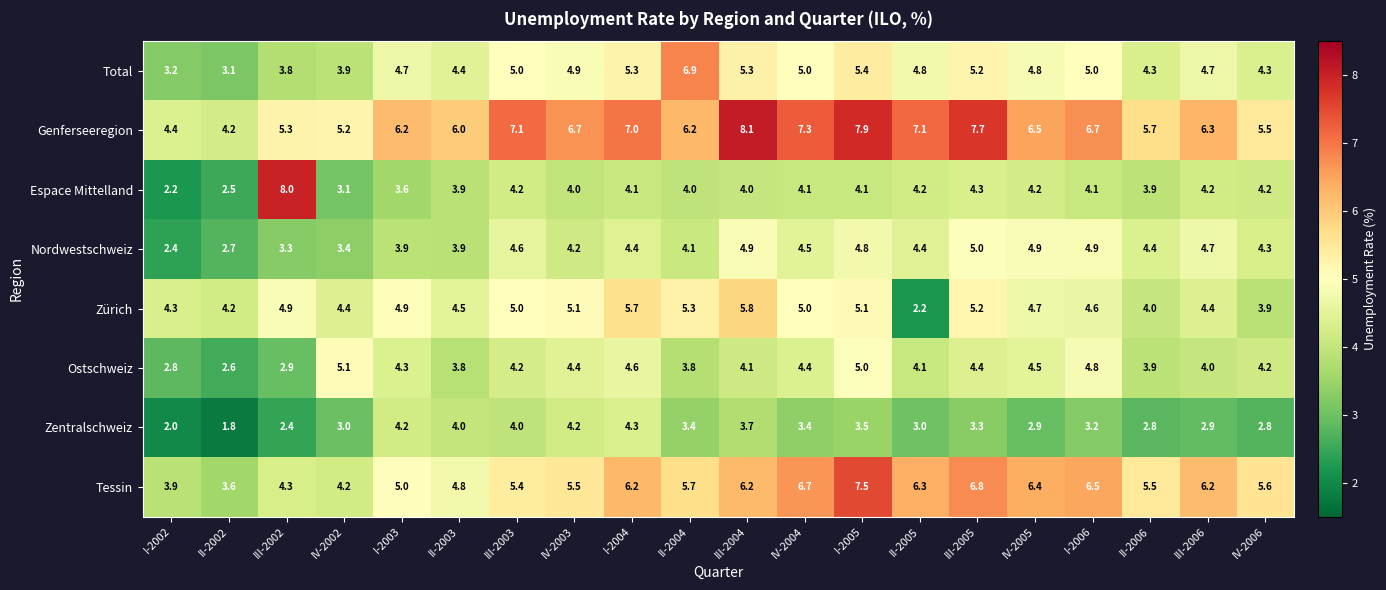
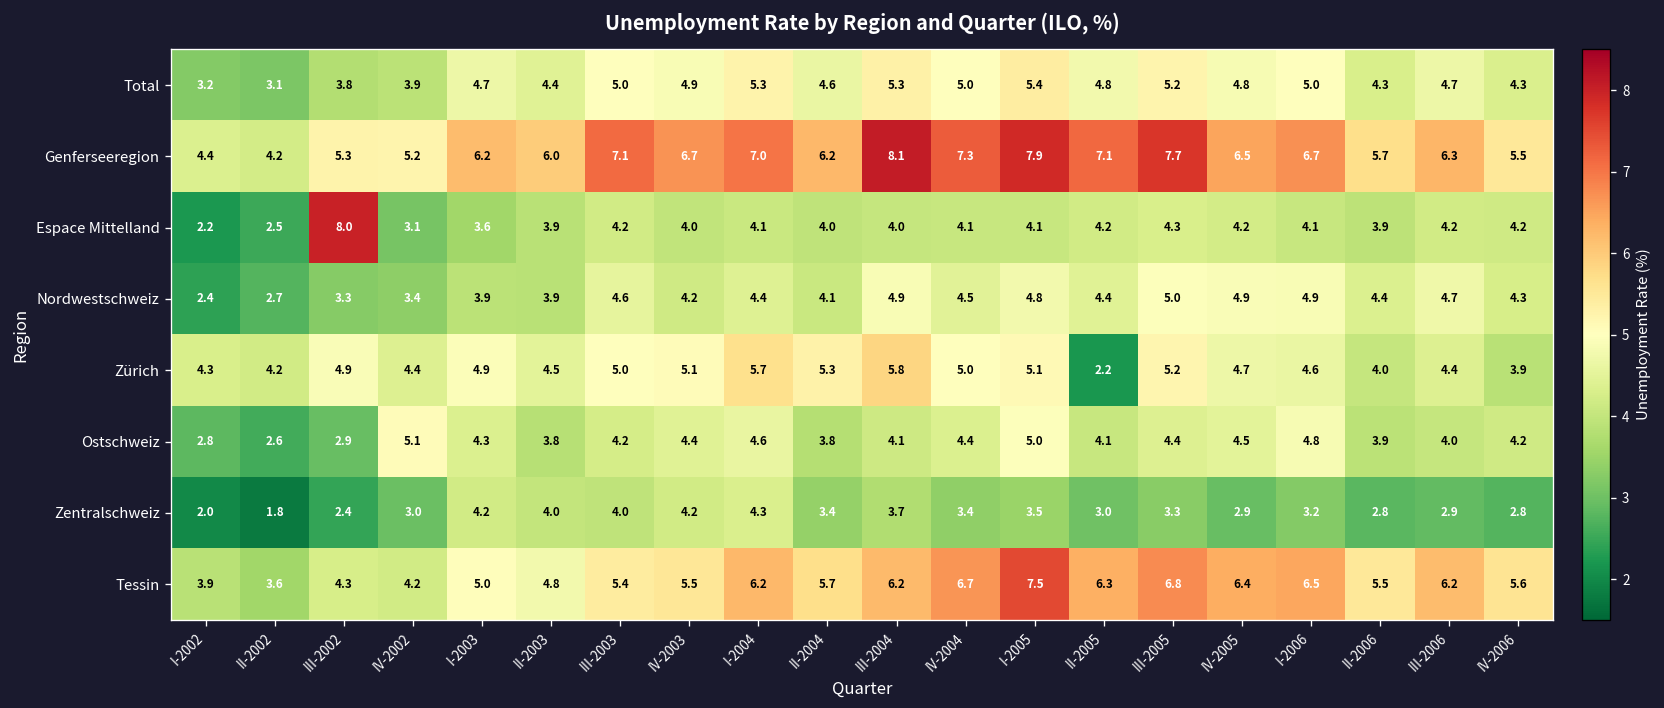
Total, II-2004: 6.9 -> 4.6
